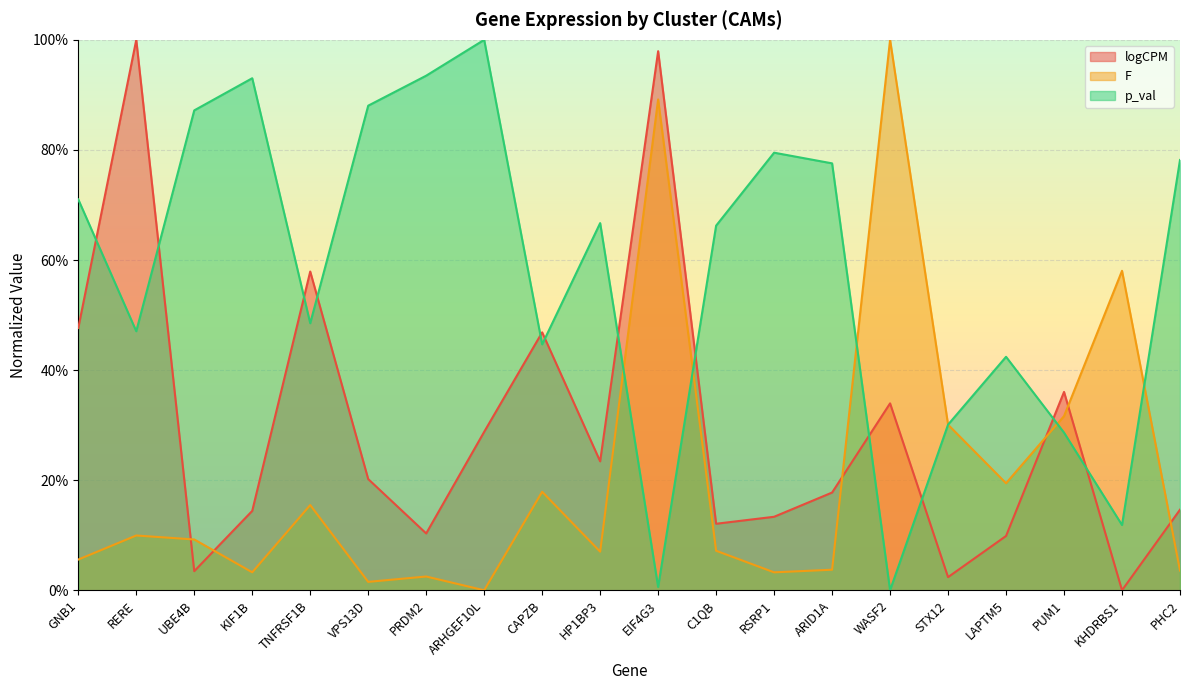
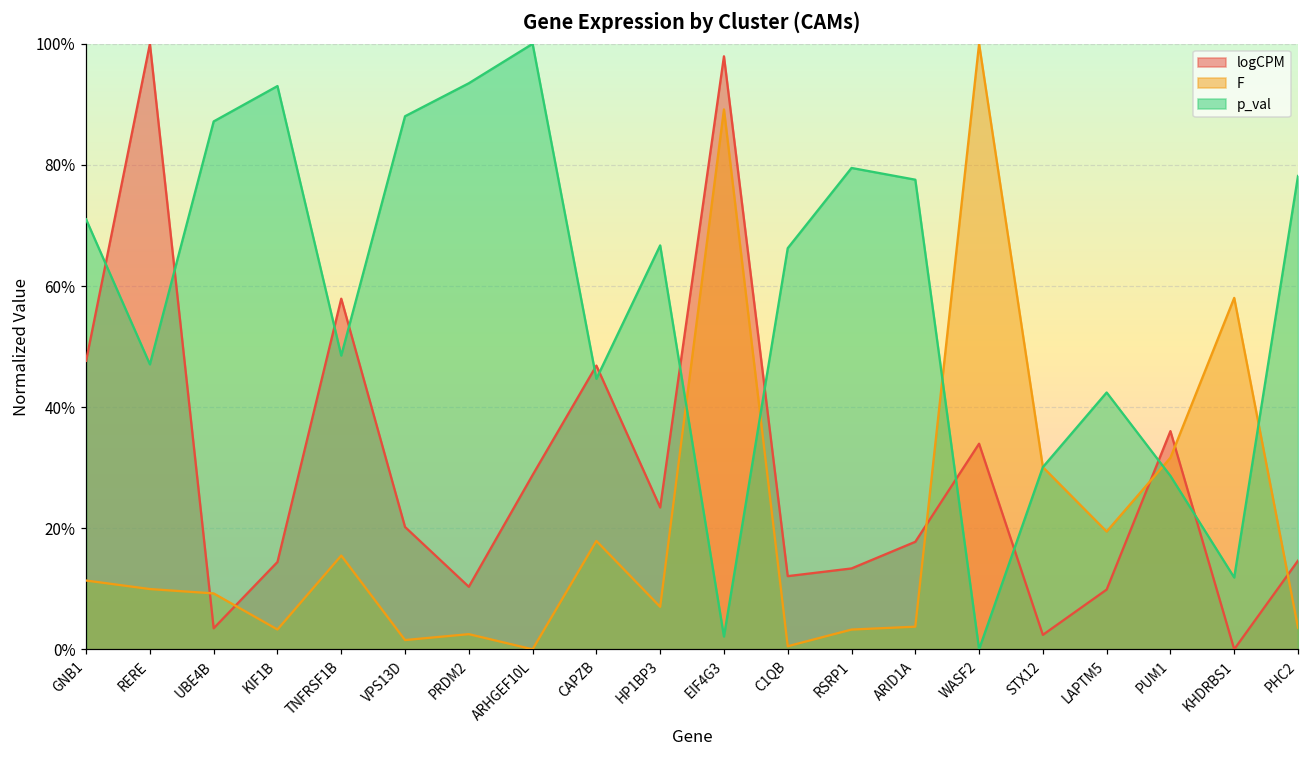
F, GNB1: 6% -> 11%
p_val, EIF4G3: 1% -> 2%
F, C1QB: 7% -> 1%
